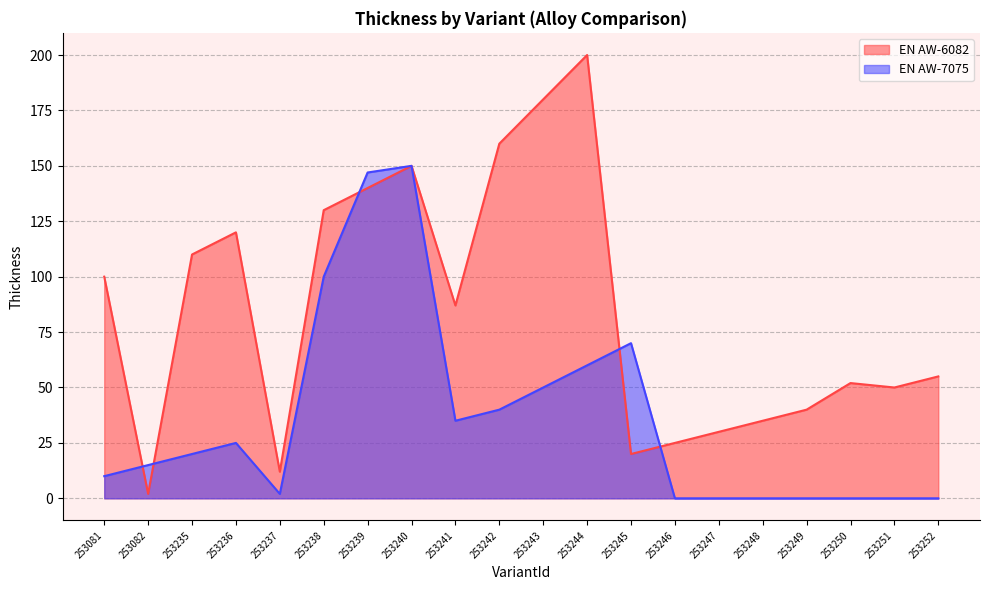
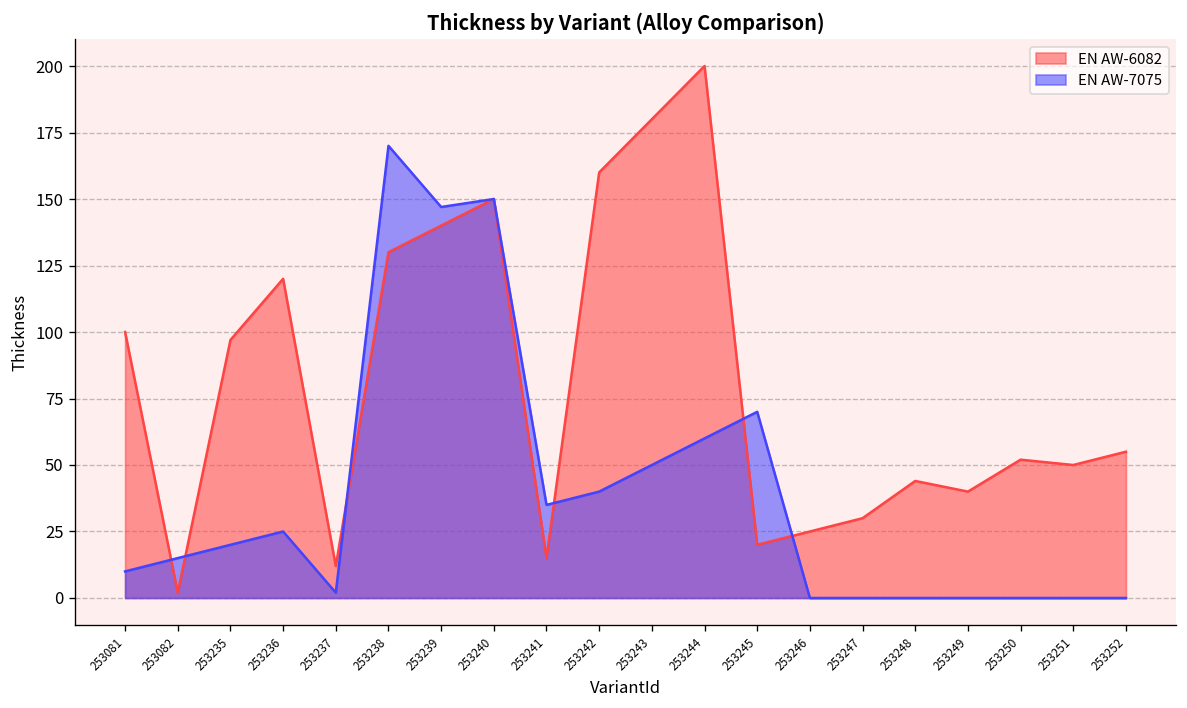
EN AW-6082, 253235: 110 -> 97
EN AW-7075, 253238: 100 -> 170
EN AW-6082, 253241: 87 -> 15
EN AW-6082, 253248: 35 -> 44
